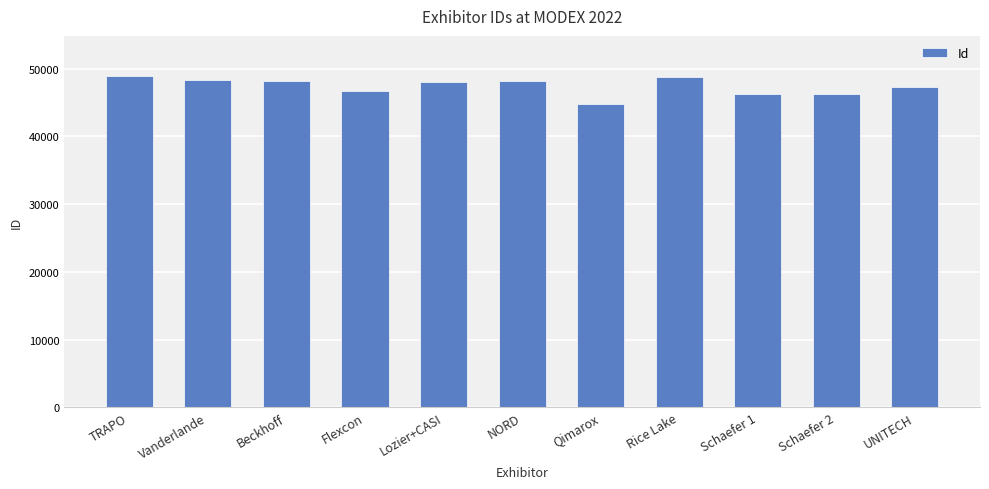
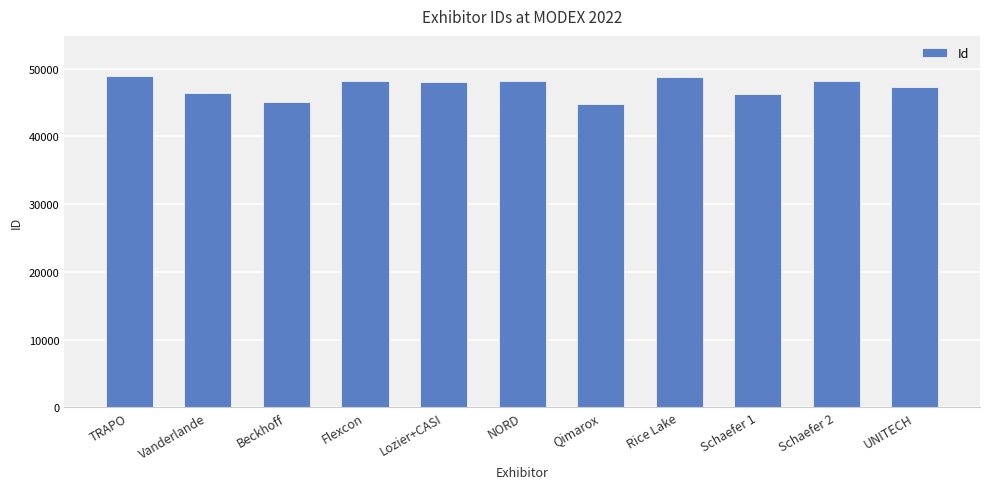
Vanderlande: 48000 -> 46000
Beckhoff: 48000 -> 45000
Flexcon: 47000 -> 48000
Schaefer 2: 46000 -> 48000
